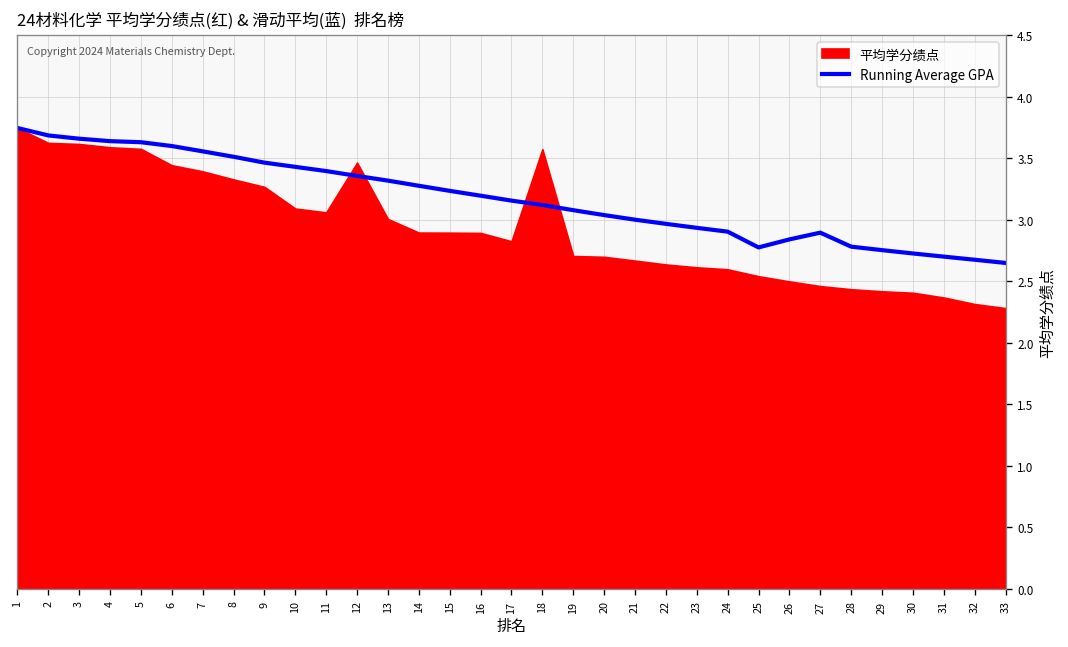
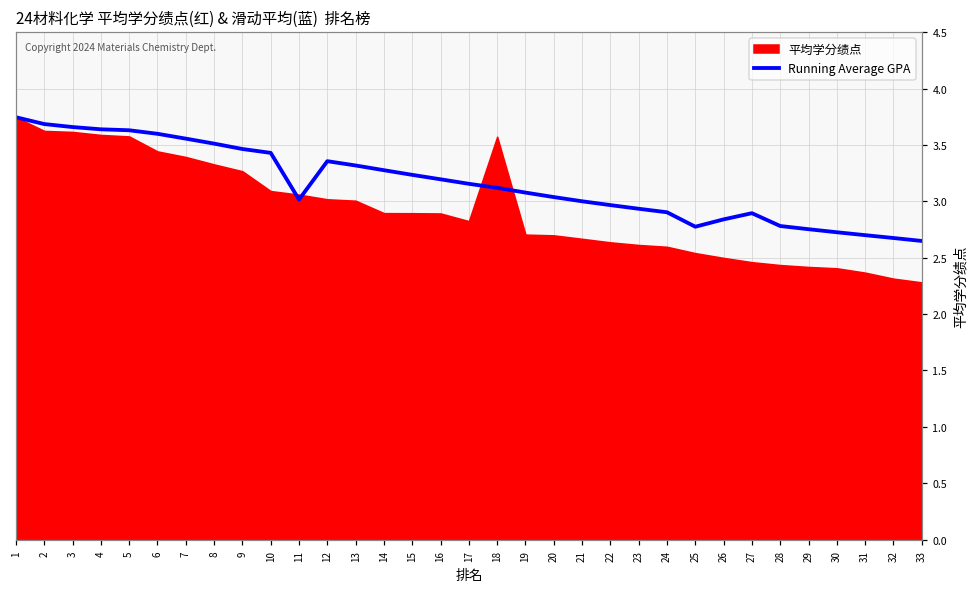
Running Average GPA, 11: 3.40 -> 3.02
平均学分绩点, 12: 3.46 -> 3.02
